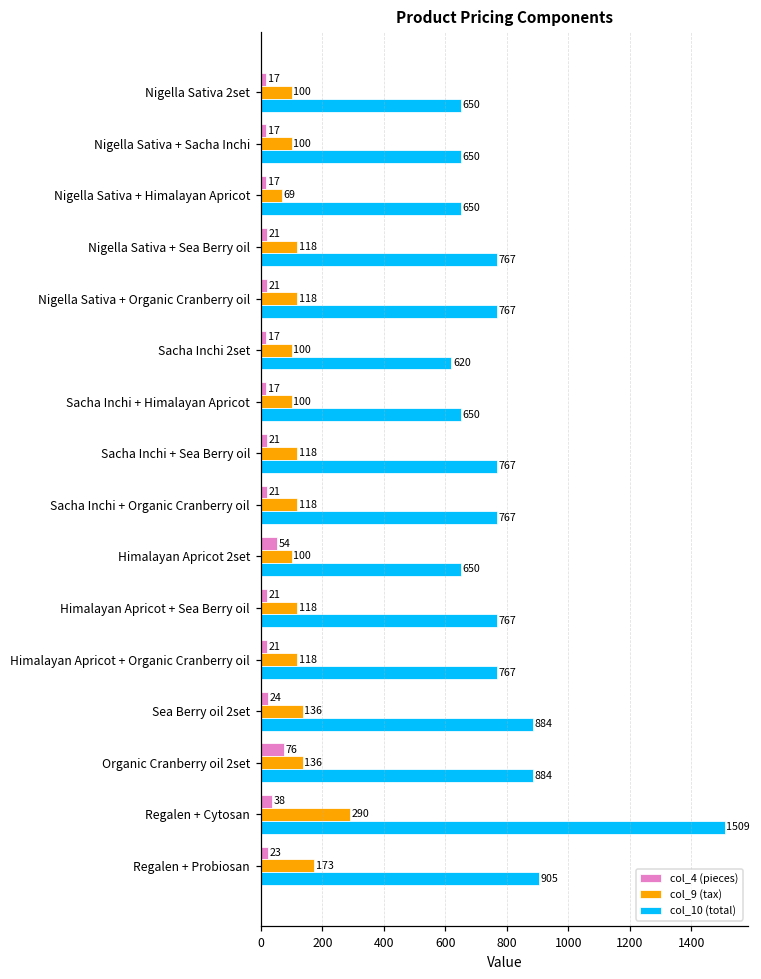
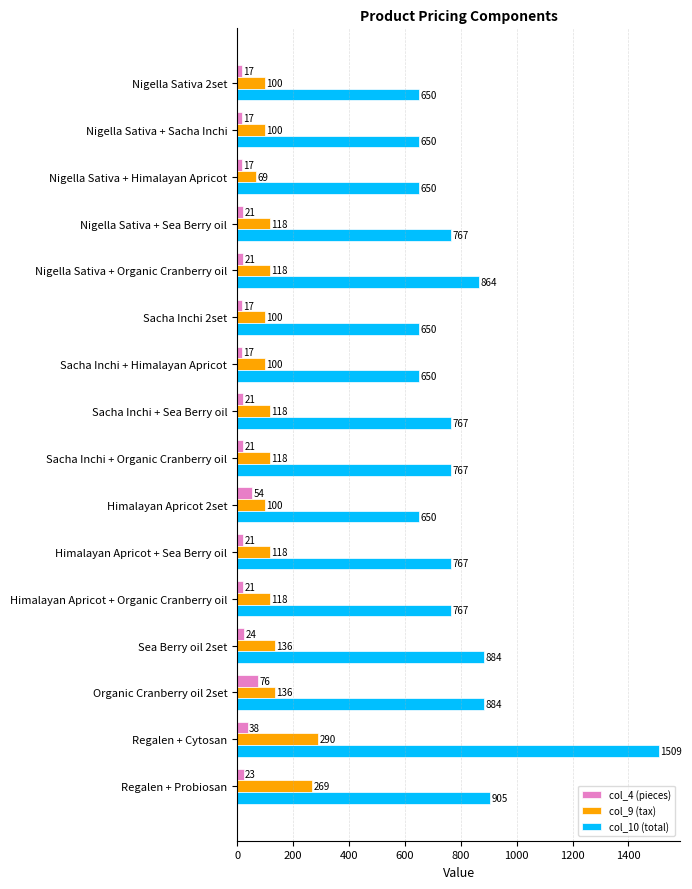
col_10 (total), Nigella Sativa + Organic Cranberry oil: 767 -> 864
col_10 (total), Sacha Inchi 2set: 620 -> 650
col_9 (tax), Regalen + Probiosan: 173 -> 269
